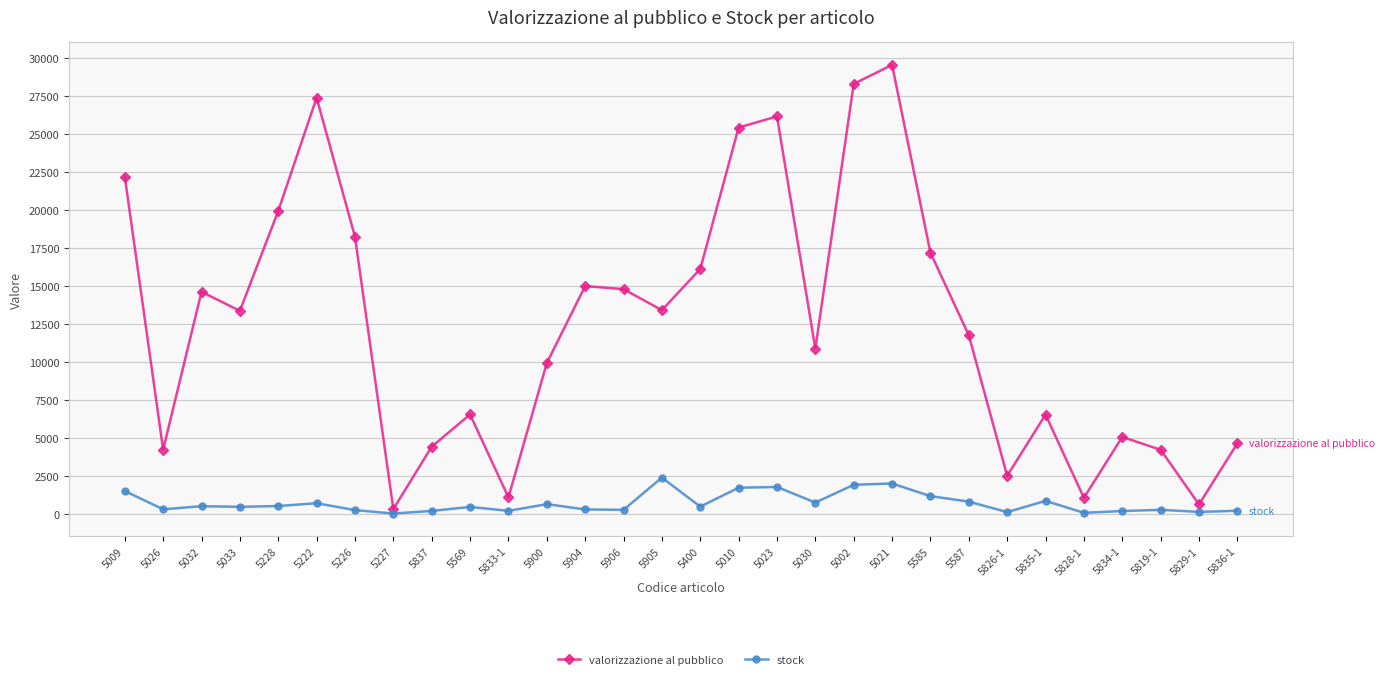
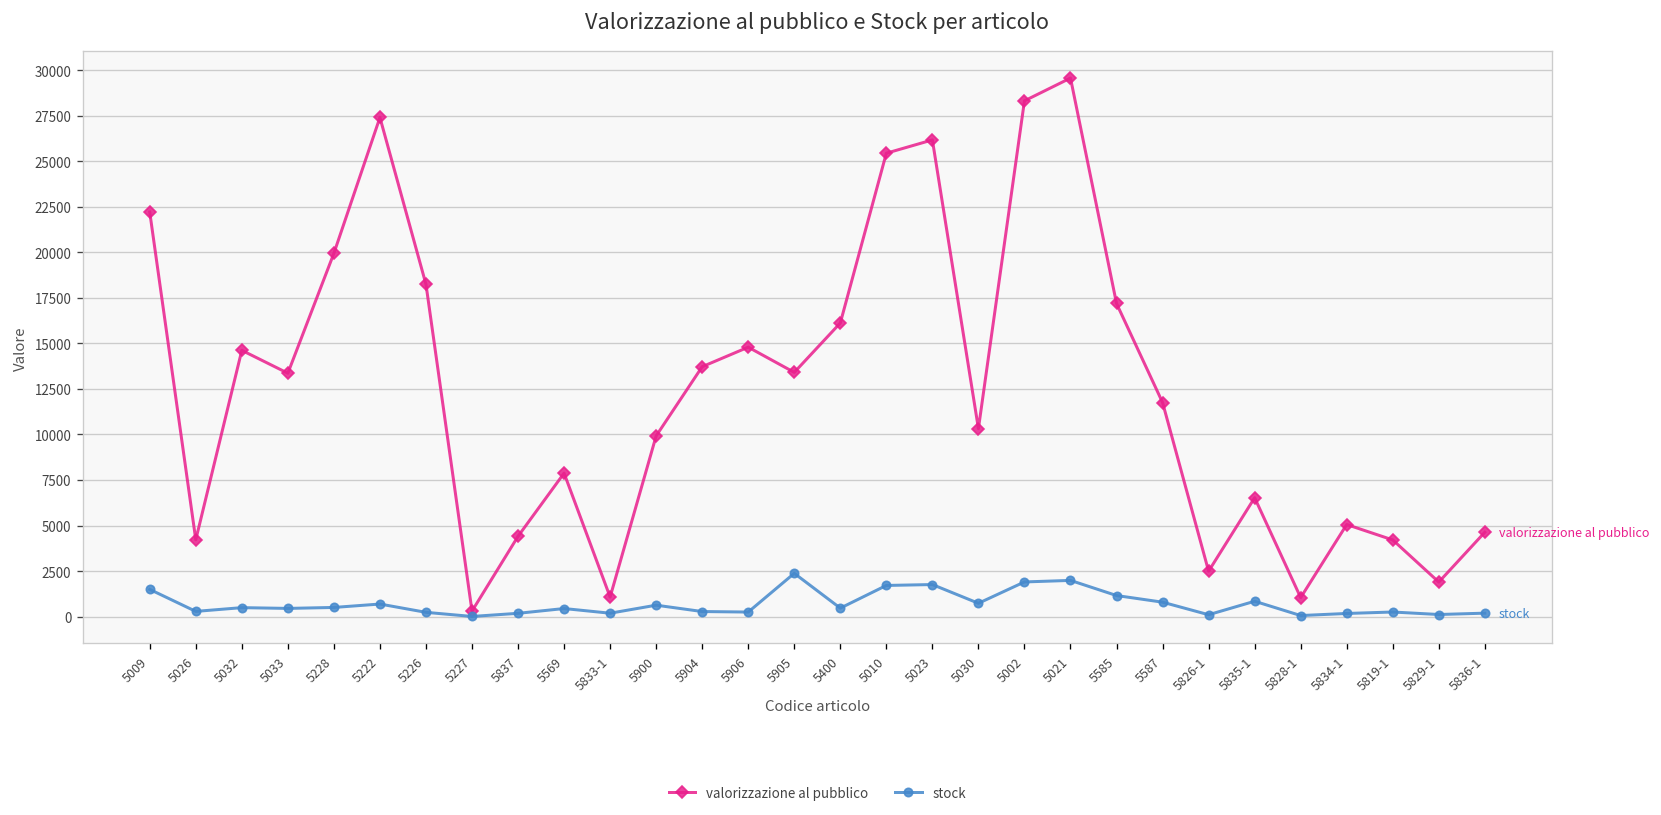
valorizzazione al pubblico, 5569: 6500 -> 7900
valorizzazione al pubblico, 5904: 15000 -> 13700
valorizzazione al pubblico, 5030: 10900 -> 10300
valorizzazione al pubblico, 5829-1: 600 -> 1900
